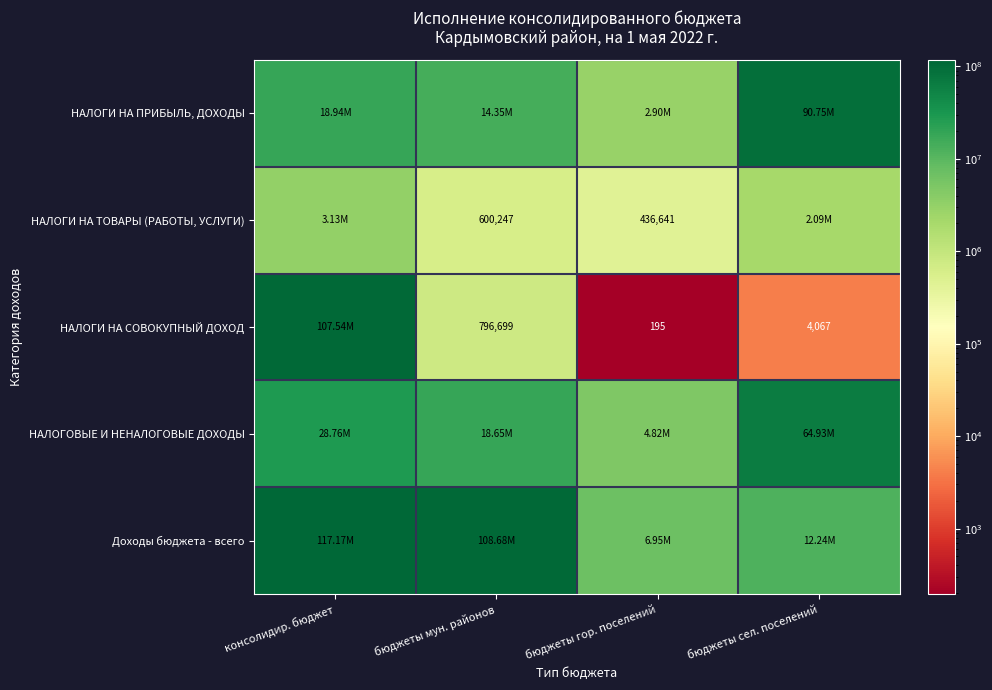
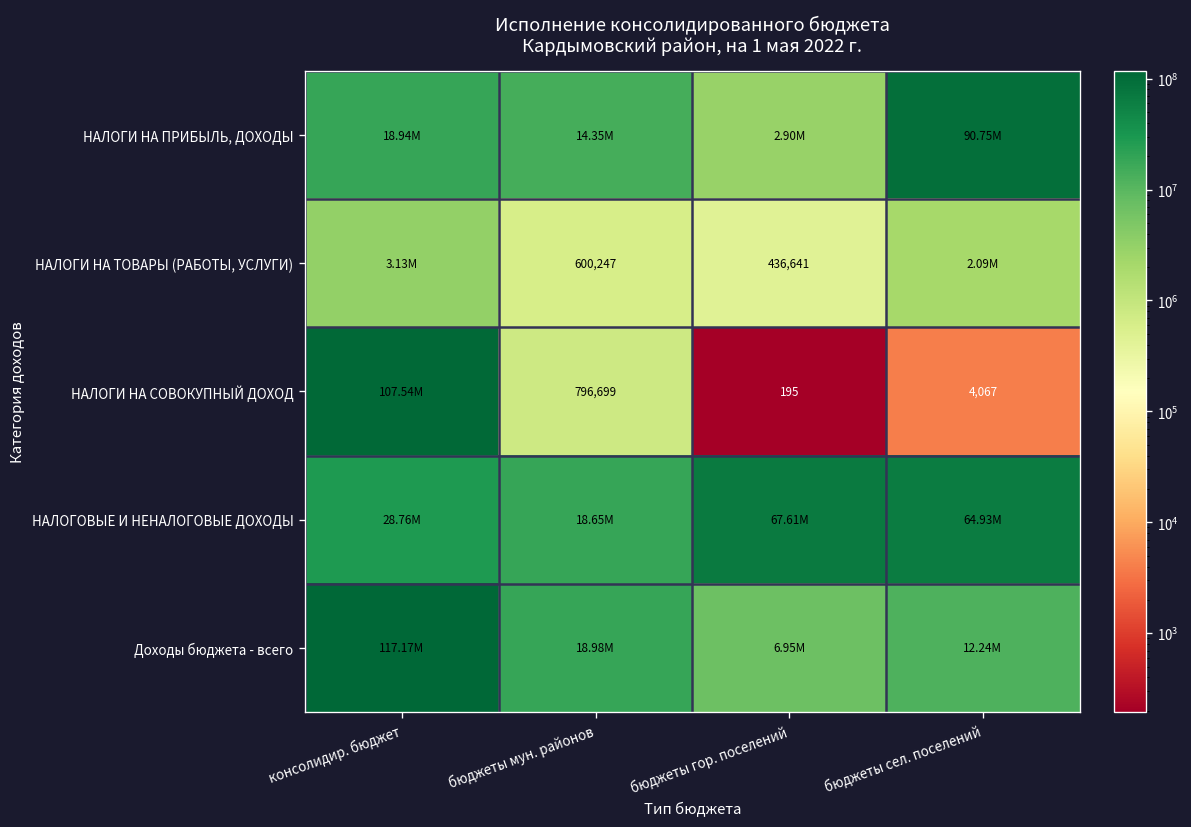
НАЛОГОВЫЕ И НЕНАЛОГОВЫЕ ДОХОДЫ, бюджеты гор. поселений: 4.82M -> 67.61M
Доходы бюджета - всего, бюджеты мун. районов: 108.68M -> 18.98M
